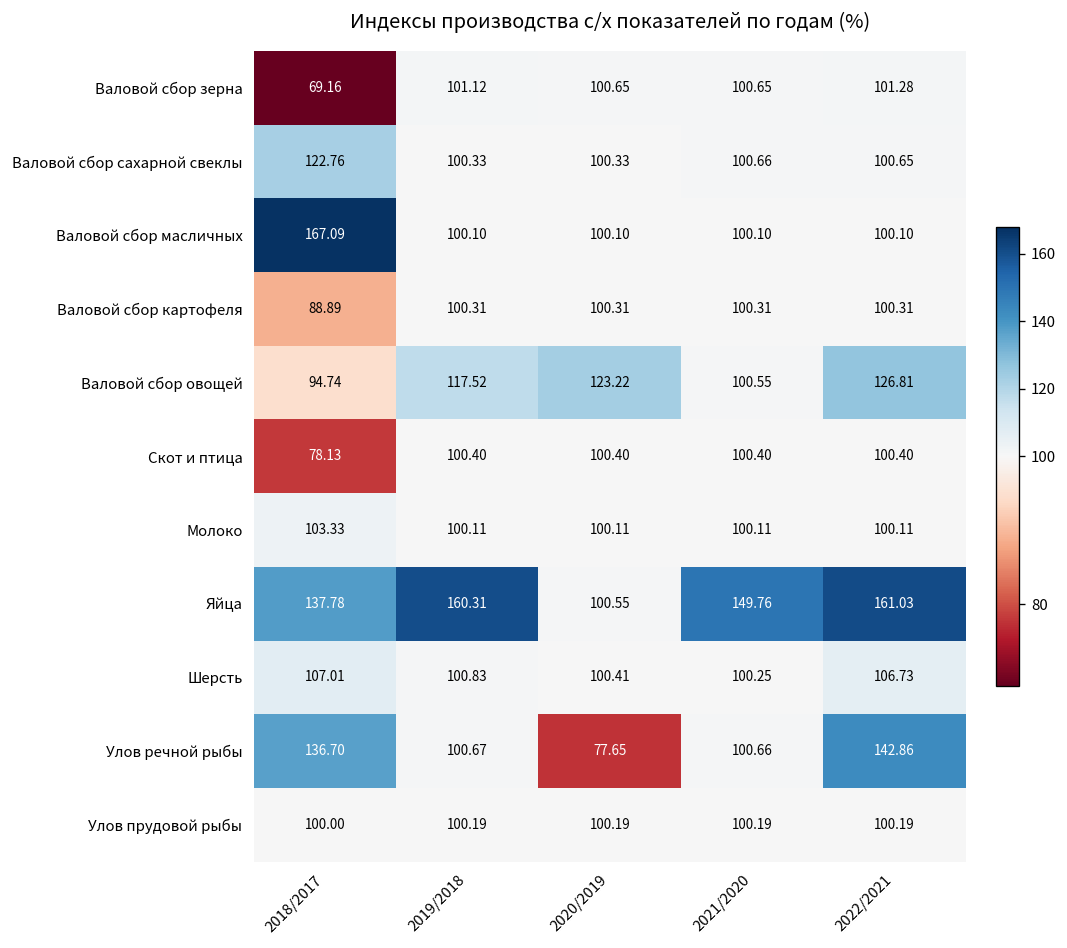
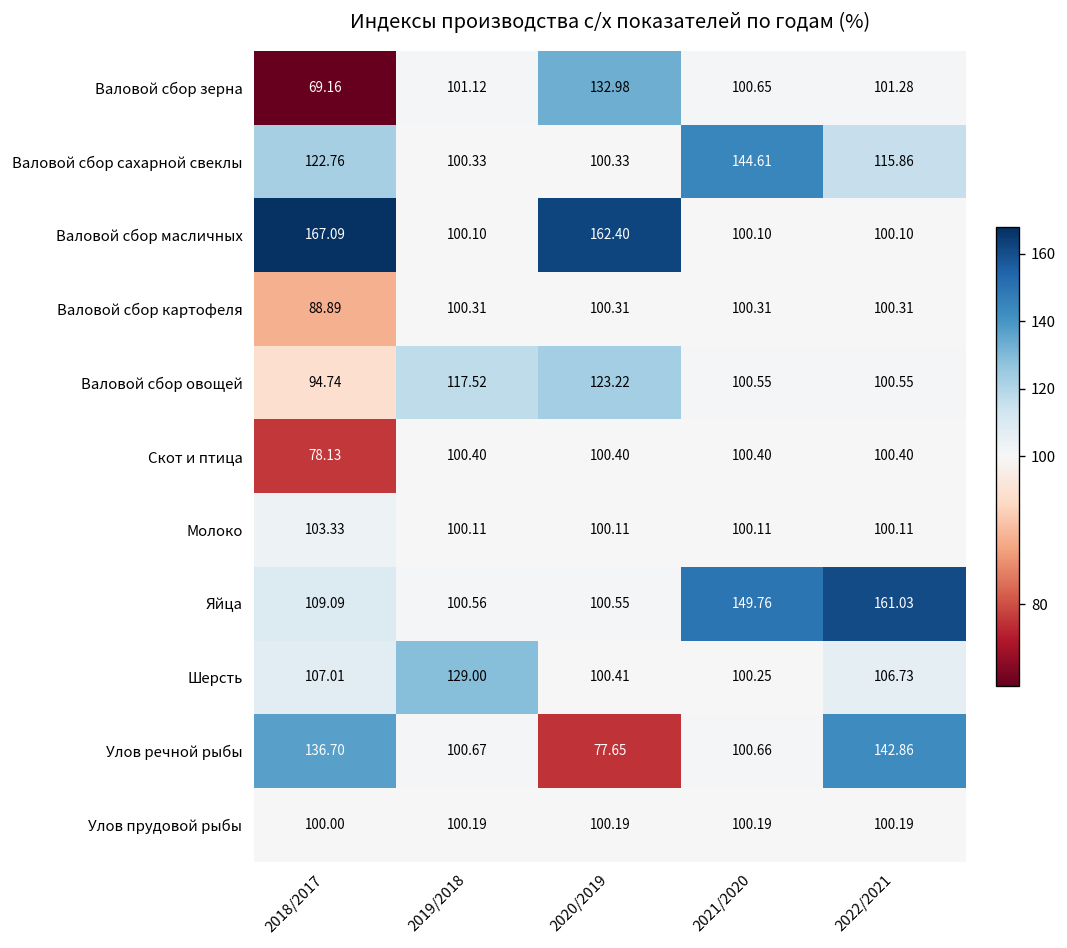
Валовой сбор зерна, 2020/2019: 100.65 -> 132.98
Валовой сбор сахарной свеклы, 2021/2020: 100.66 -> 144.61
Валовой сбор сахарной свеклы, 2022/2021: 100.65 -> 115.86
Валовой сбор масличных, 2020/2019: 100.10 -> 162.40
Валовой сбор овощей, 2022/2021: 126.81 -> 100.55
Яйца, 2018/2017: 137.78 -> 109.09
Яйца, 2019/2018: 160.31 -> 100.56
Шерсть, 2019/2018: 100.83 -> 129.00
